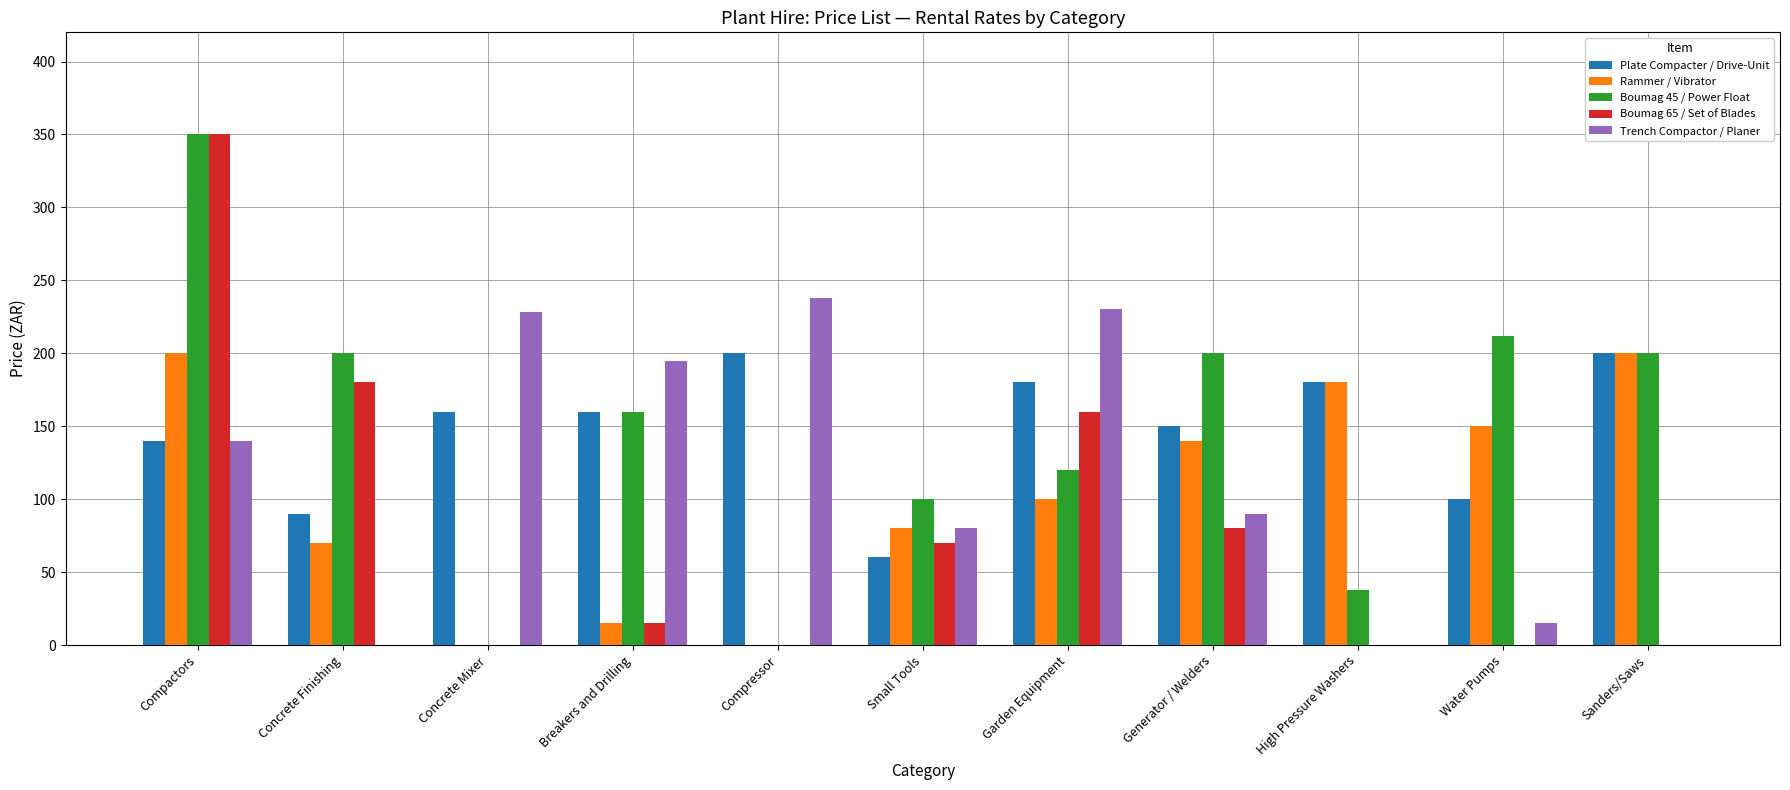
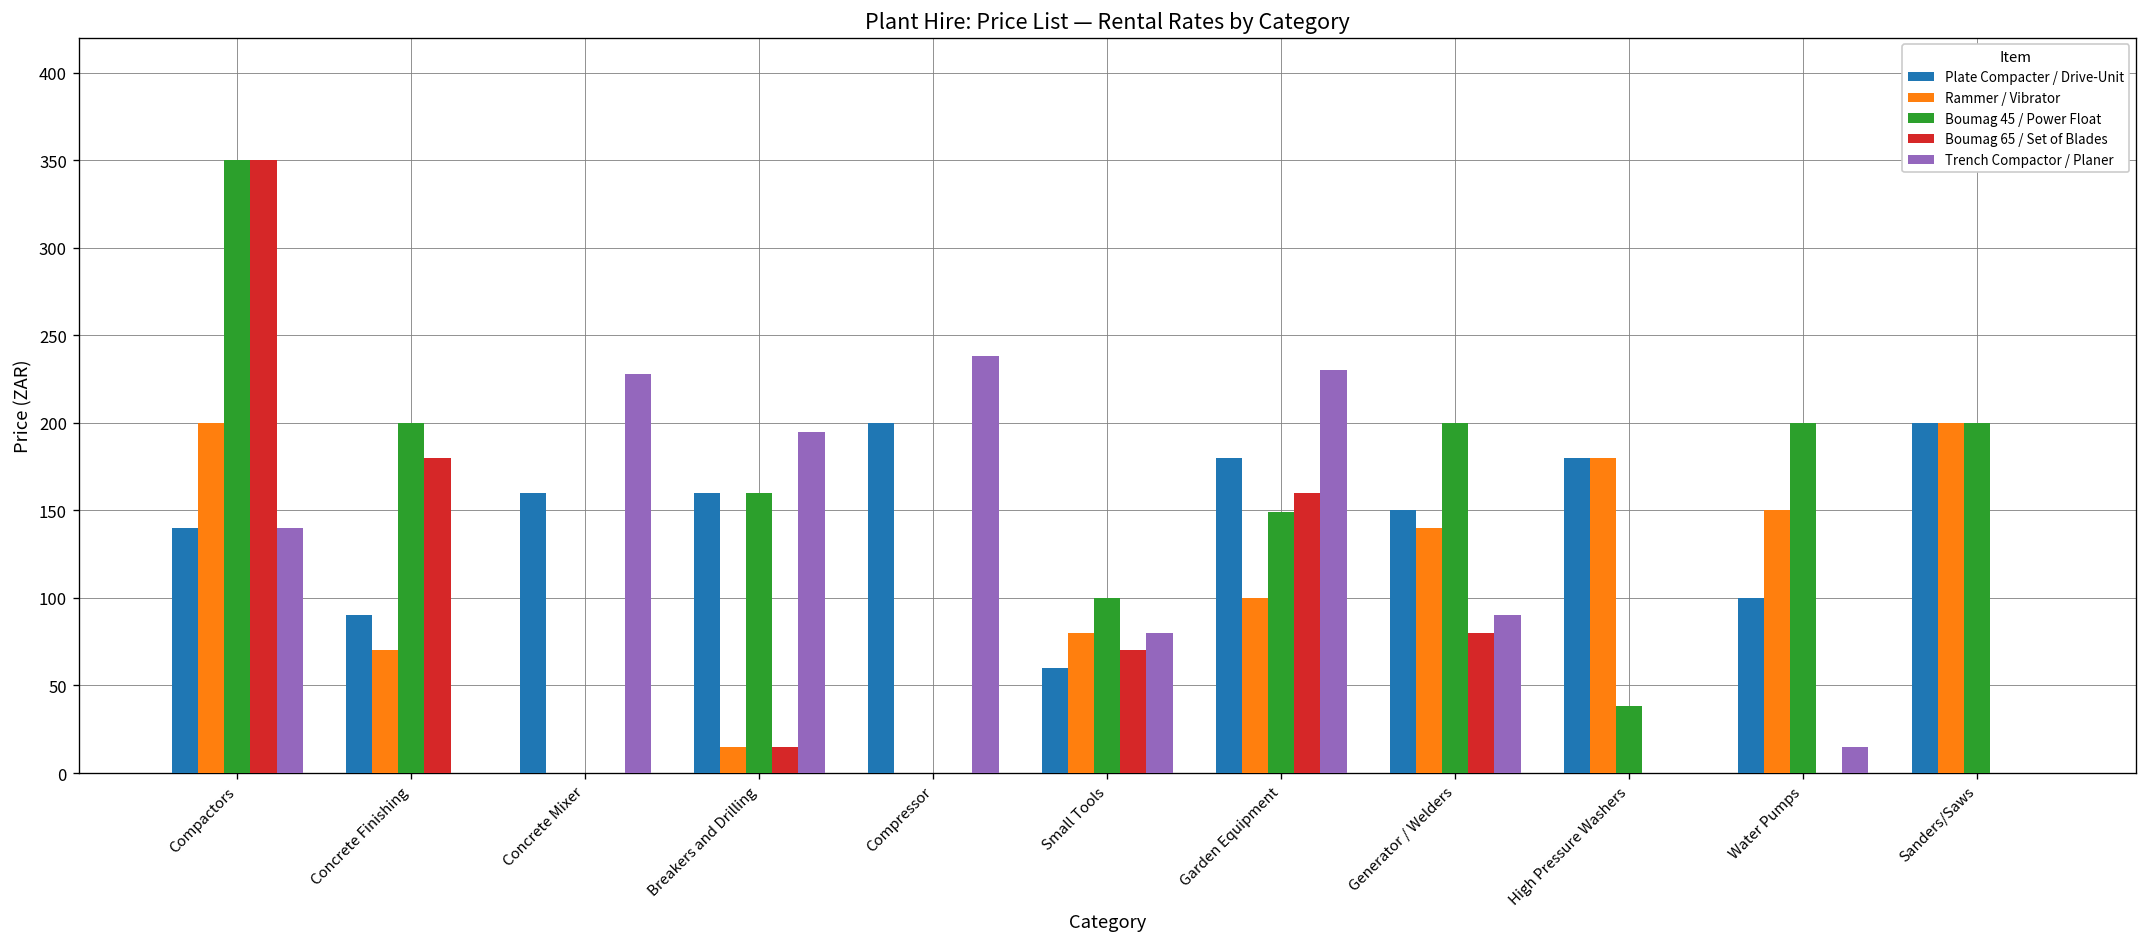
Boumag 45 / Power Float, Garden Equipment: 120 -> 149
Boumag 45 / Power Float, Water Pumps: 212 -> 200
